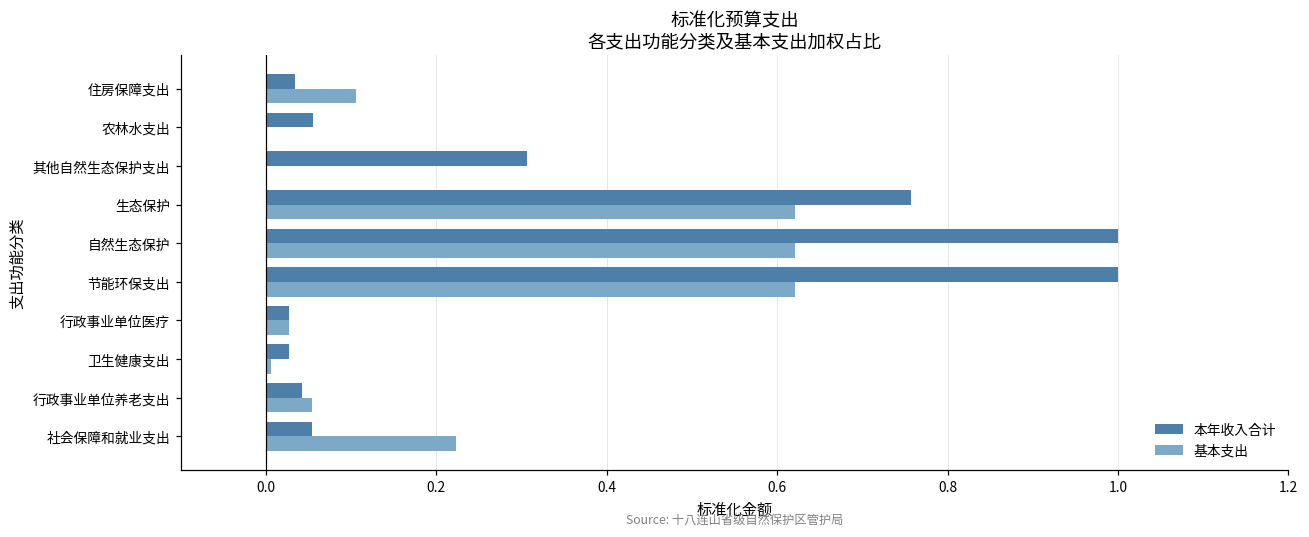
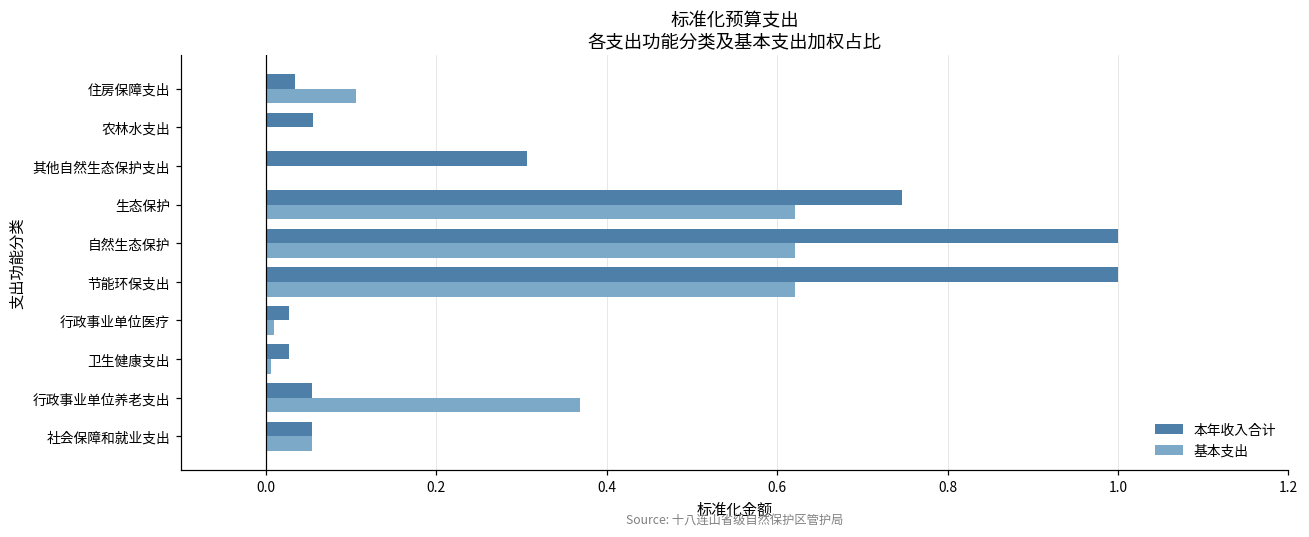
本年收入合计, 生态保护: 0.76 -> 0.75
基本支出, 行政事业单位医疗: 0.03 -> 0.01
本年收入合计, 行政事业单位养老支出: 0.04 -> 0.05
基本支出, 行政事业单位养老支出: 0.05 -> 0.37
基本支出, 社会保障和就业支出: 0.22 -> 0.05
